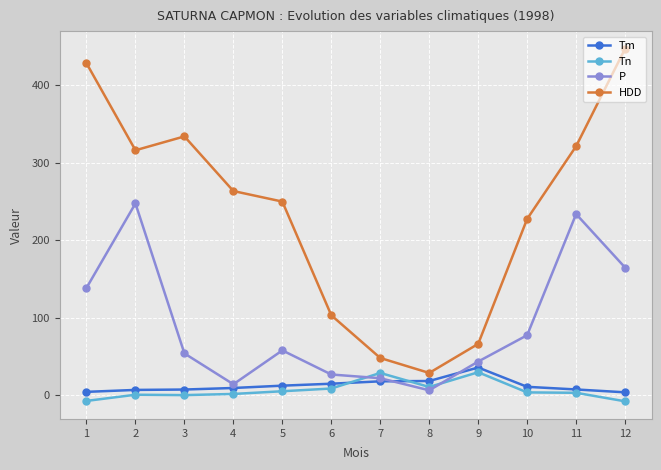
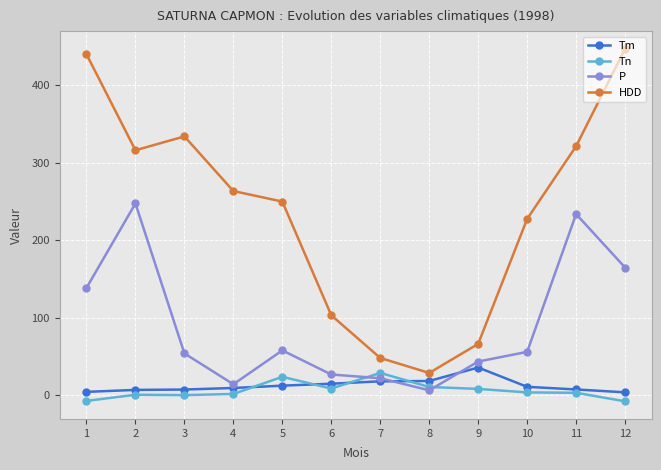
HDD, 1: 430 -> 440
Tn, 5: 10 -> 20
Tn, 9: 30 -> 10
P, 10: 80 -> 60
